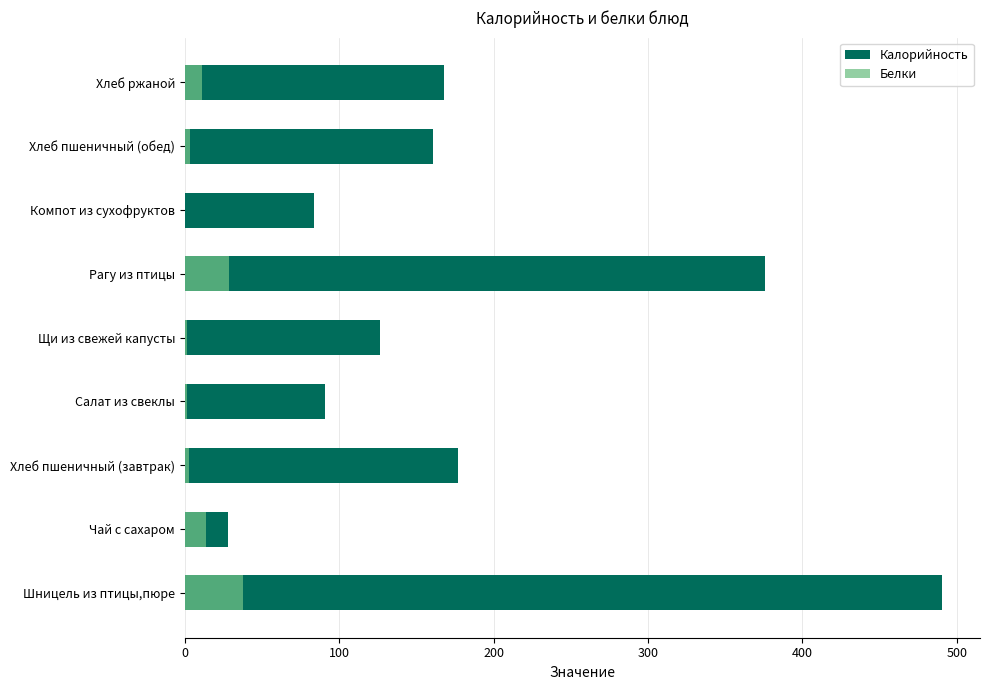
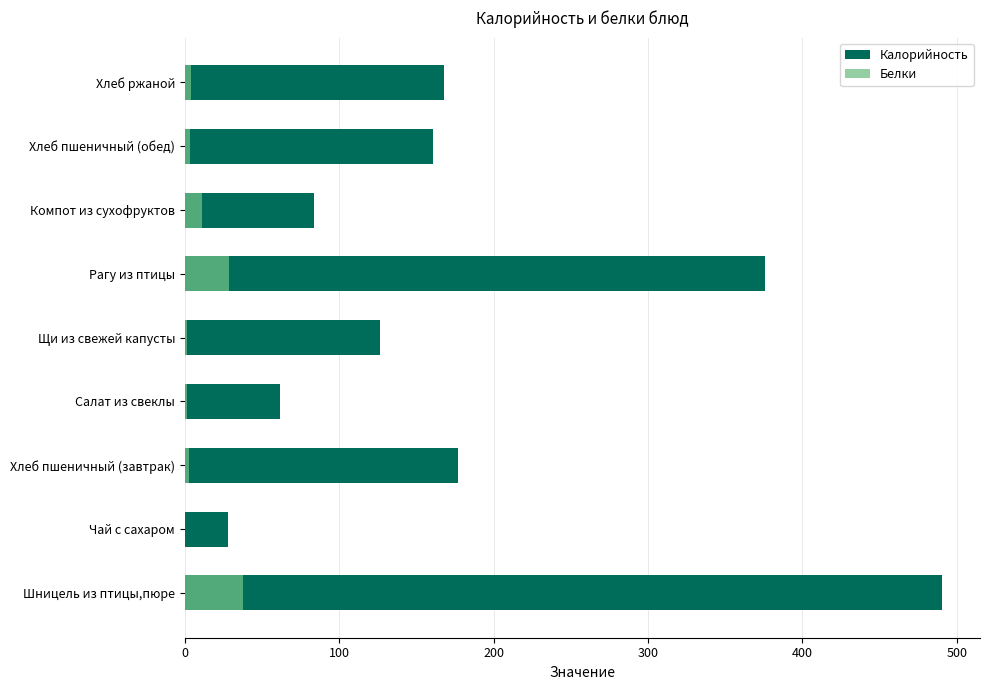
Белки, Хлеб ржаной: 11 -> 4
Белки, Компот из сухофруктов: 0 -> 11
Калорийность, Салат из свеклы: 91 -> 62
Белки, Чай с сахаром: 14 -> 0
